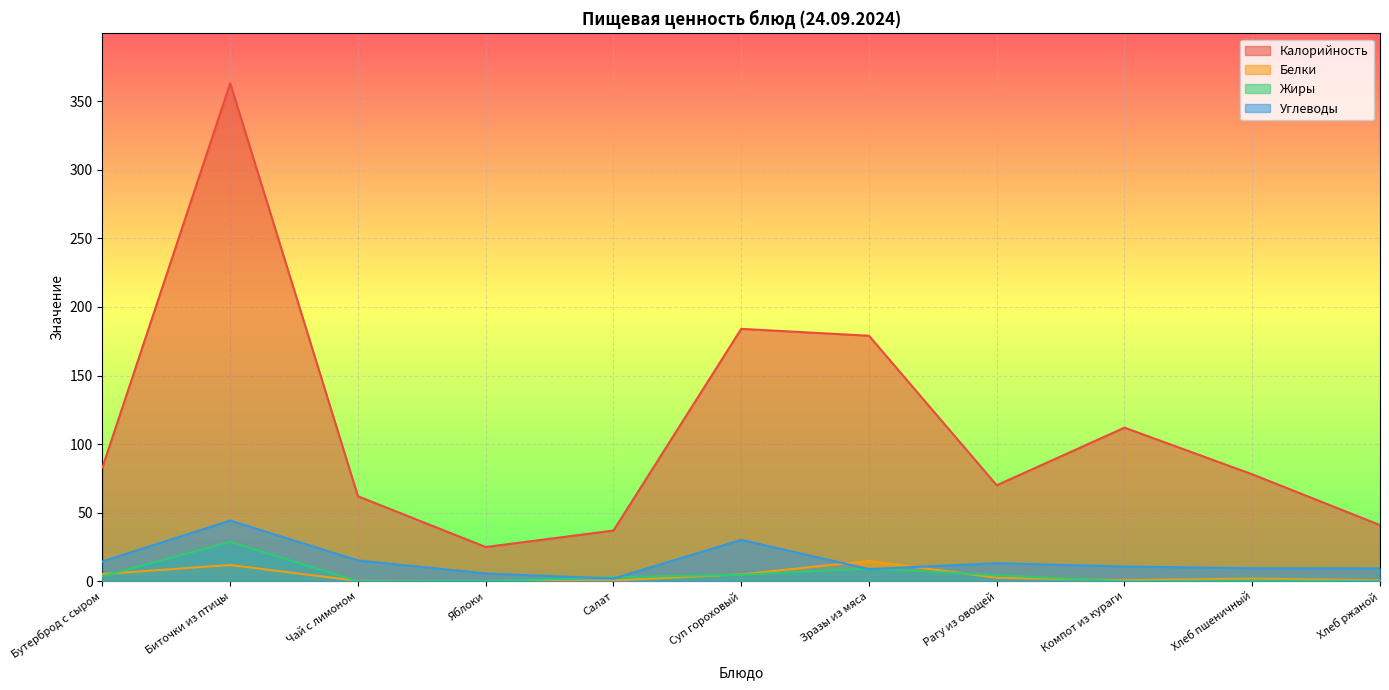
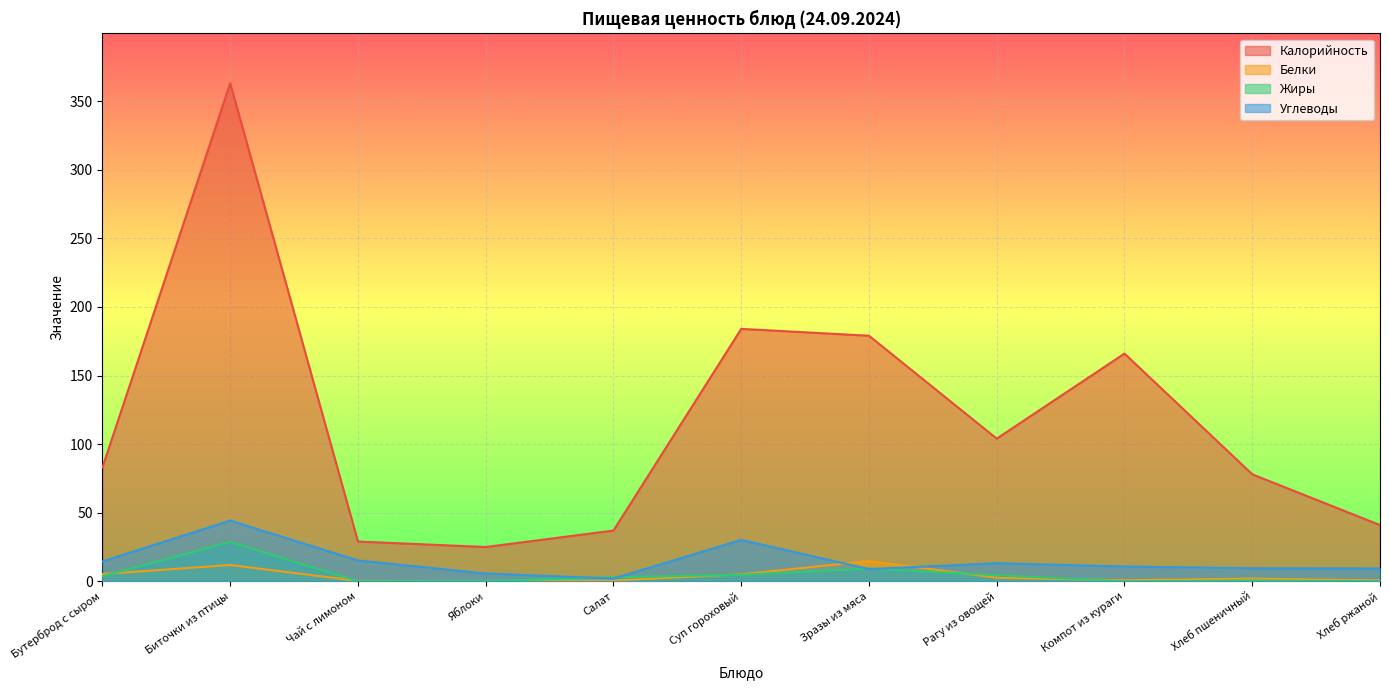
Калорийность, Чай с лимоном: 62 -> 29
Калорийность, Рагу из овощей: 70 -> 104
Калорийность, Компот из кураги: 112 -> 166
